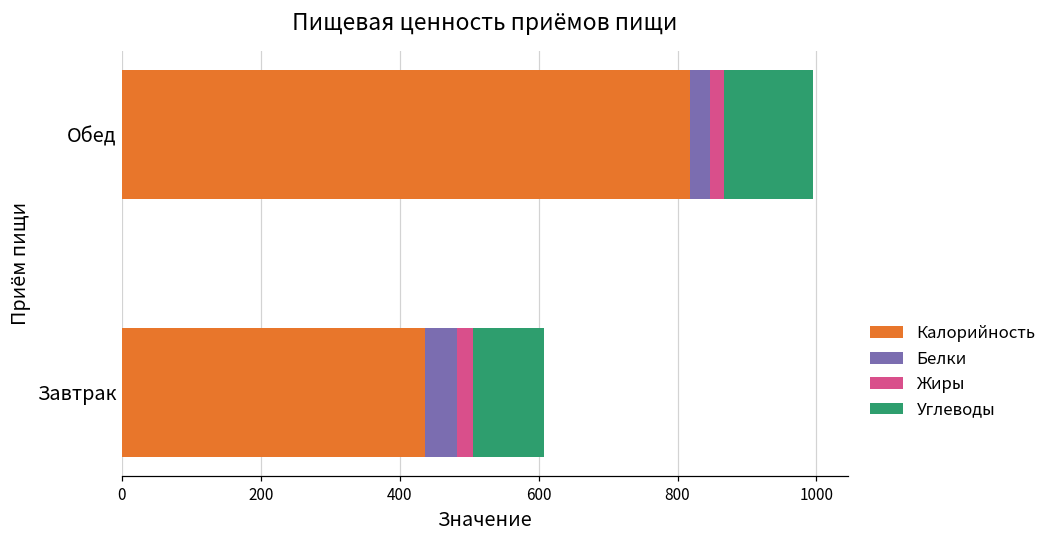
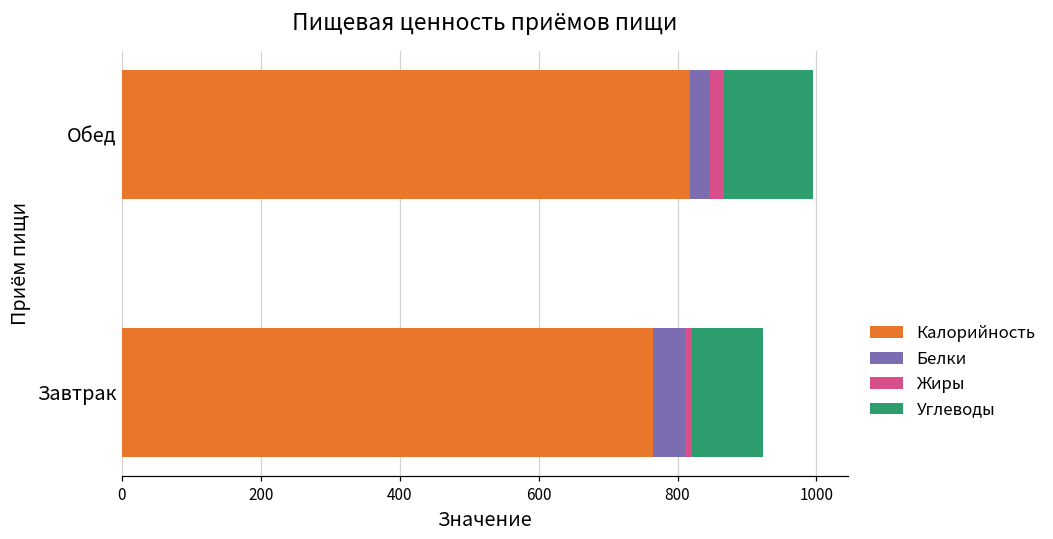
Калорийность, Завтрак: 440 -> 760
Жиры, Завтрак: 20 -> 10
